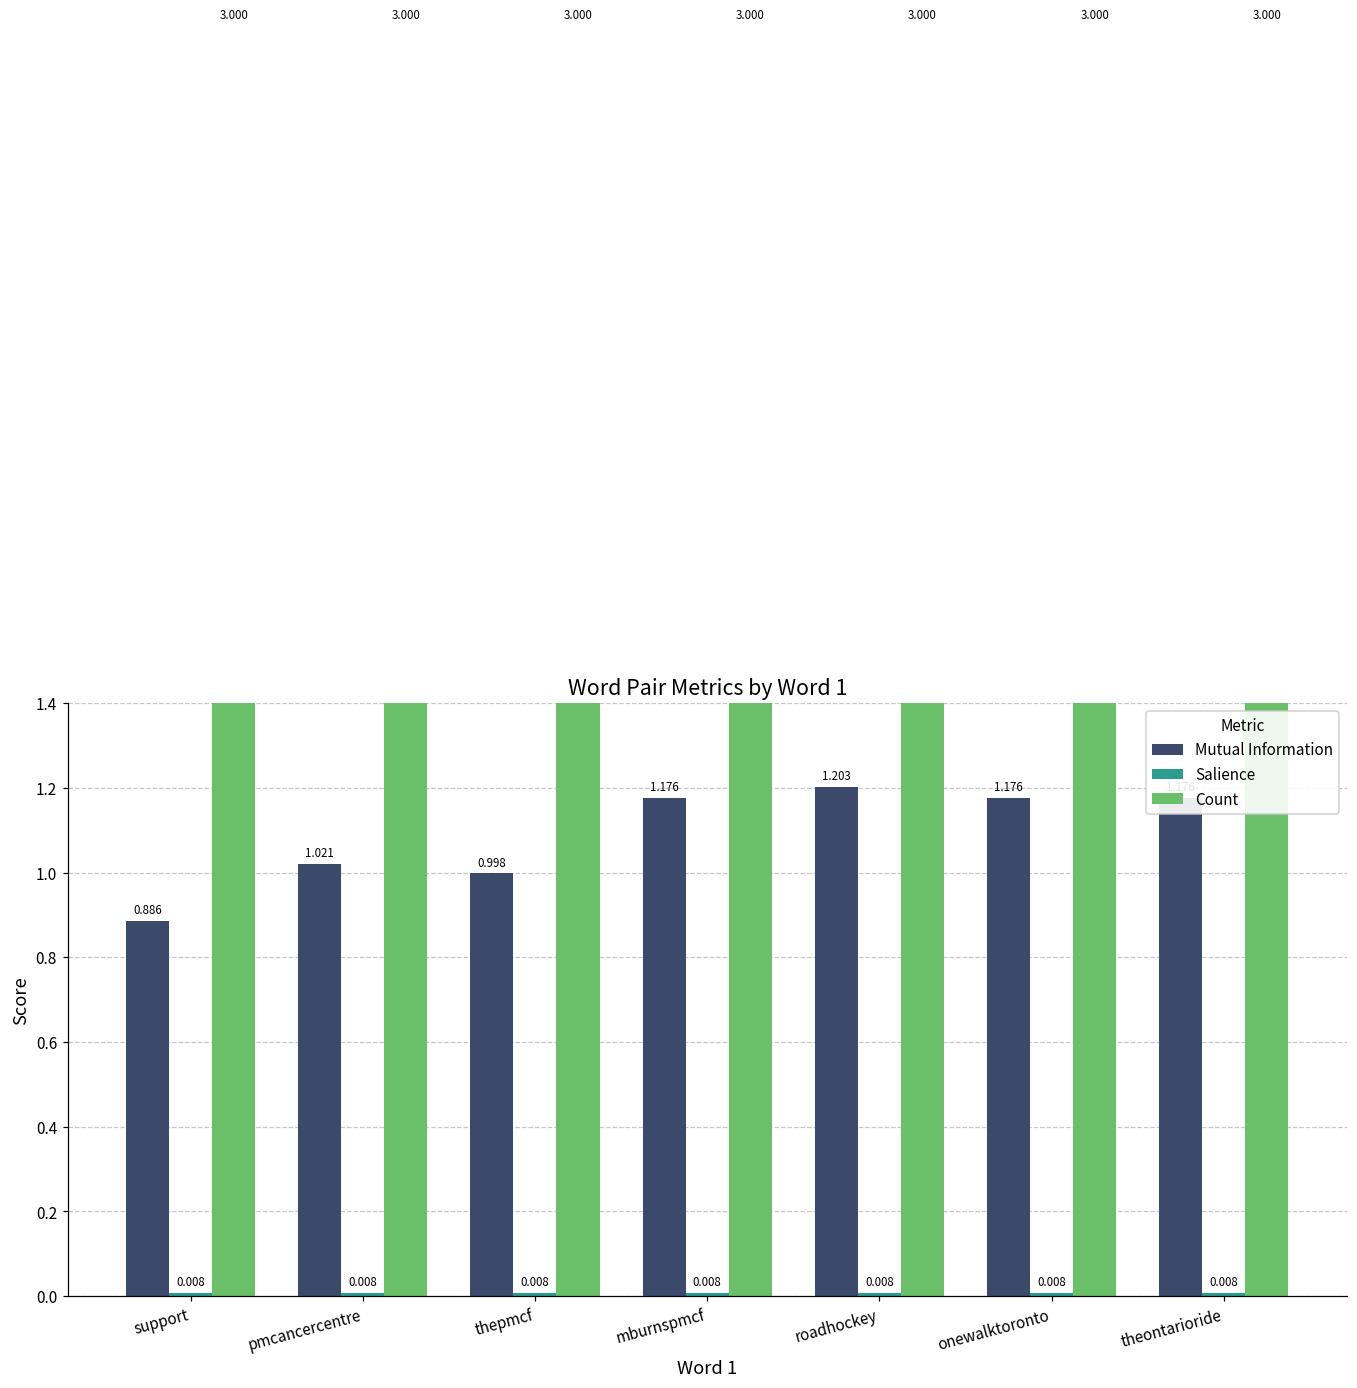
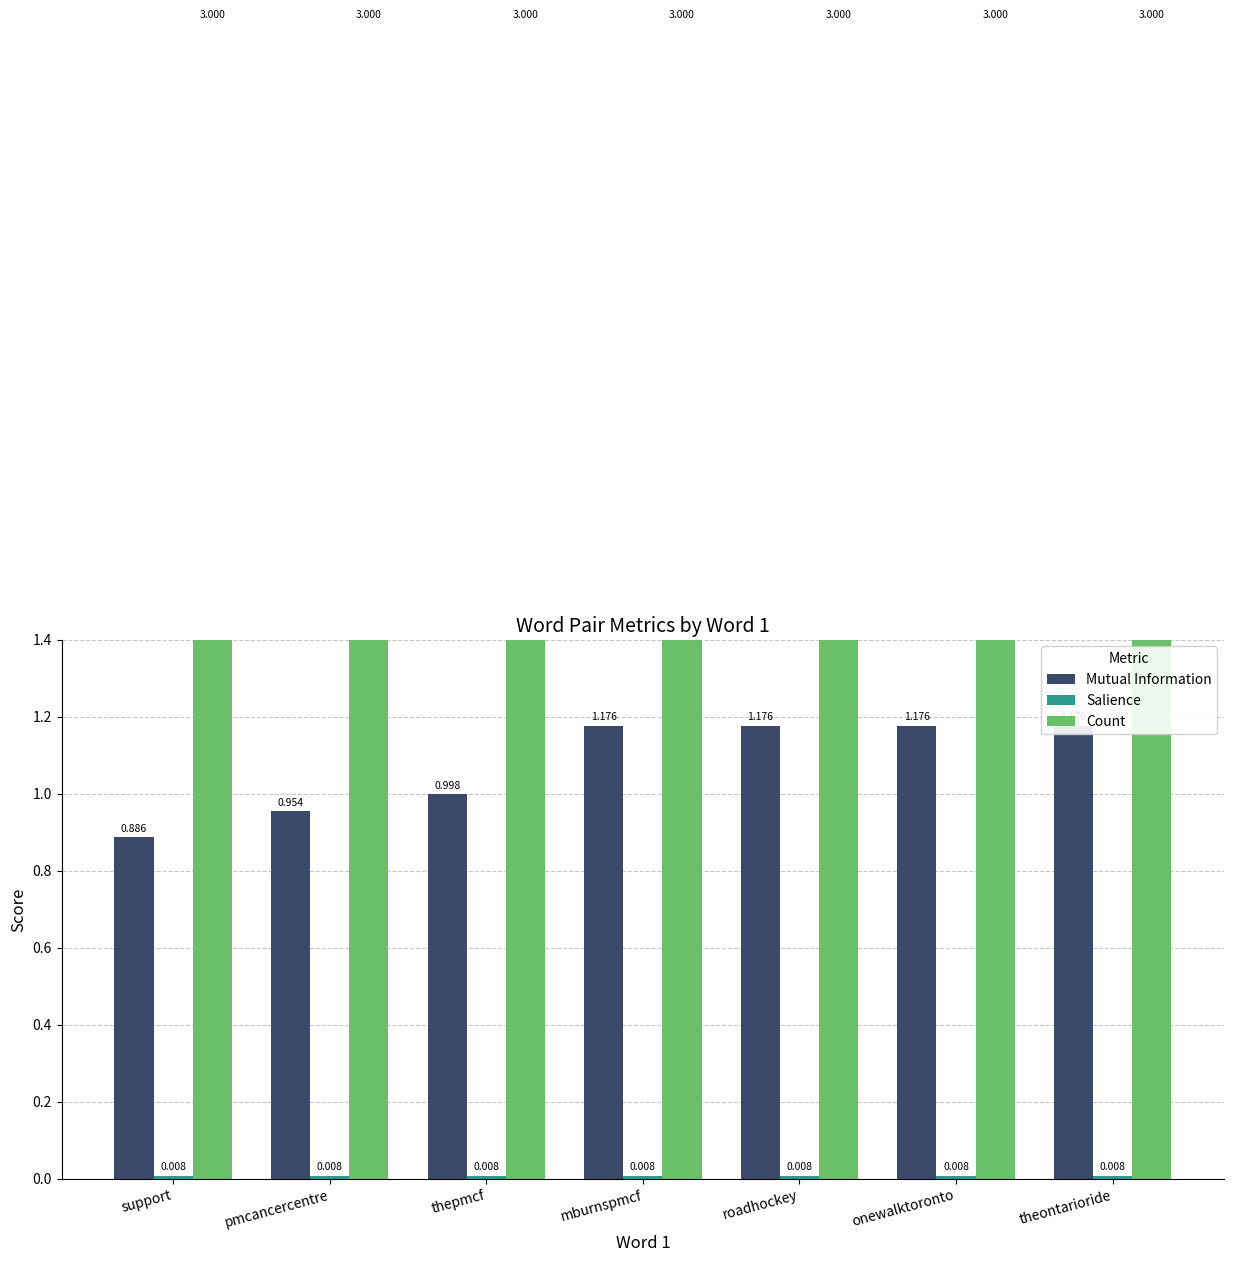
Mutual Information, pmcancercentre: 1.021 -> 0.954
Mutual Information, roadhockey: 1.203 -> 1.176
